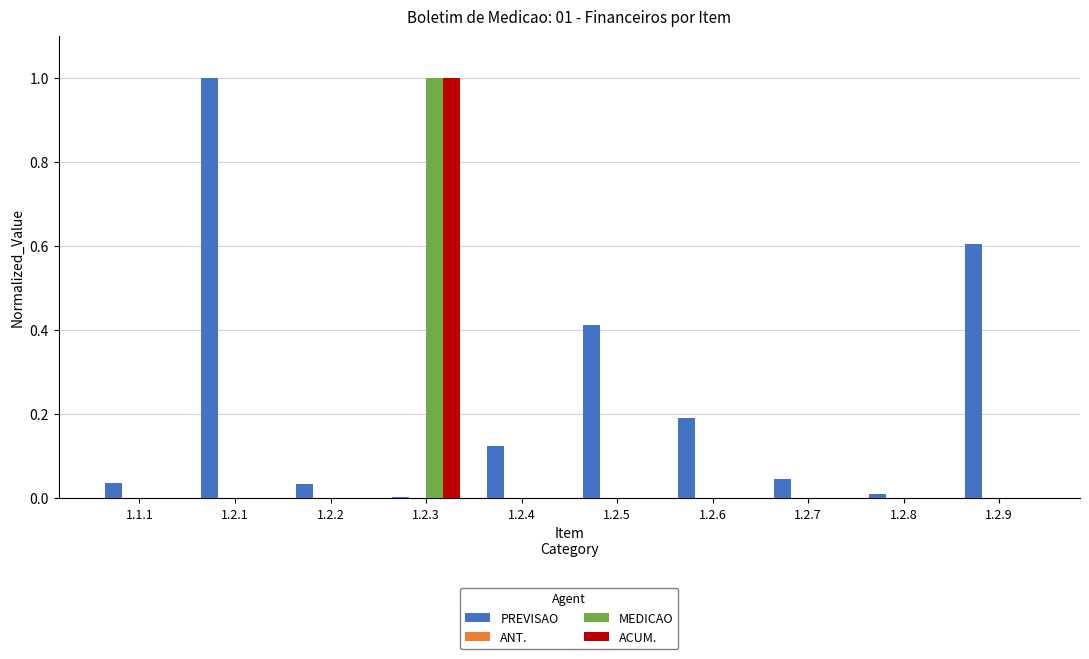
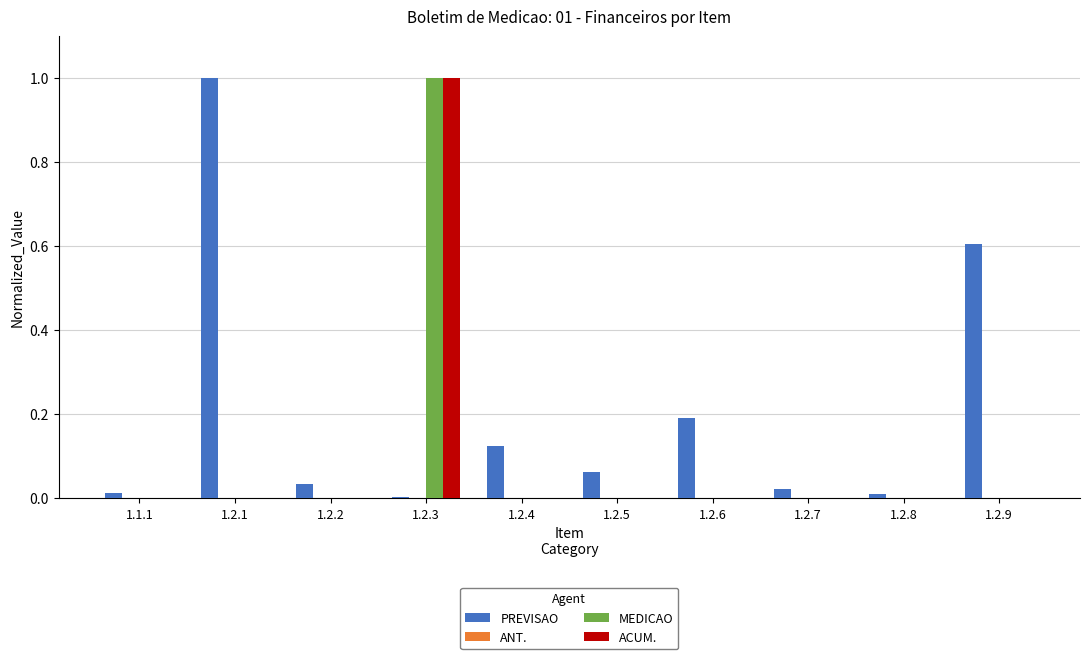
PREVISAO, 1.1.1: 0.04 -> 0.01
PREVISAO, 1.2.5: 0.41 -> 0.06
PREVISAO, 1.2.7: 0.05 -> 0.02
